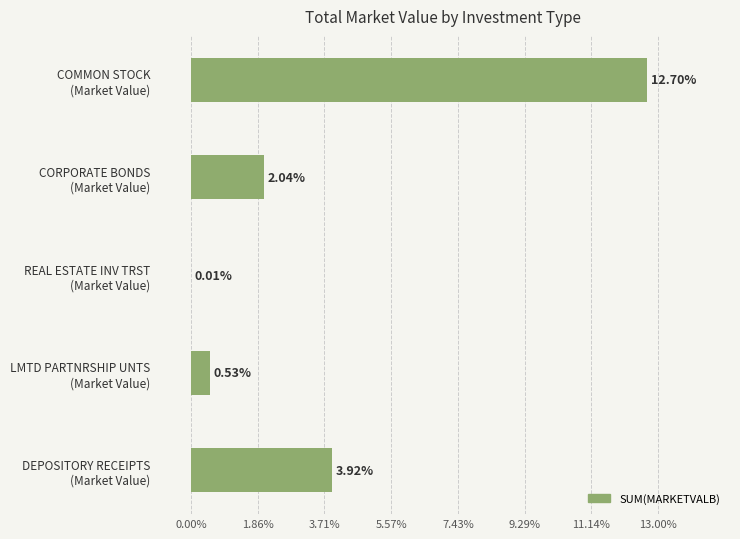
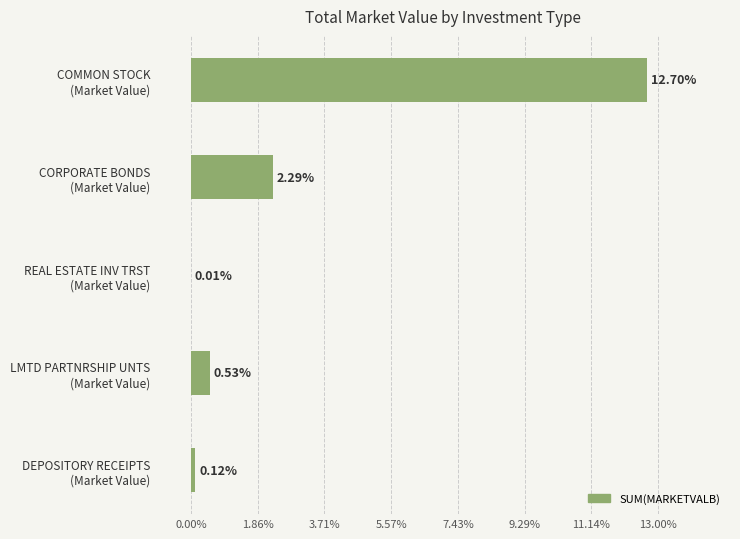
CORPORATE BONDS (Market Value): 2.04% -> 2.29%
DEPOSITORY RECEIPTS (Market Value): 3.92% -> 0.12%
